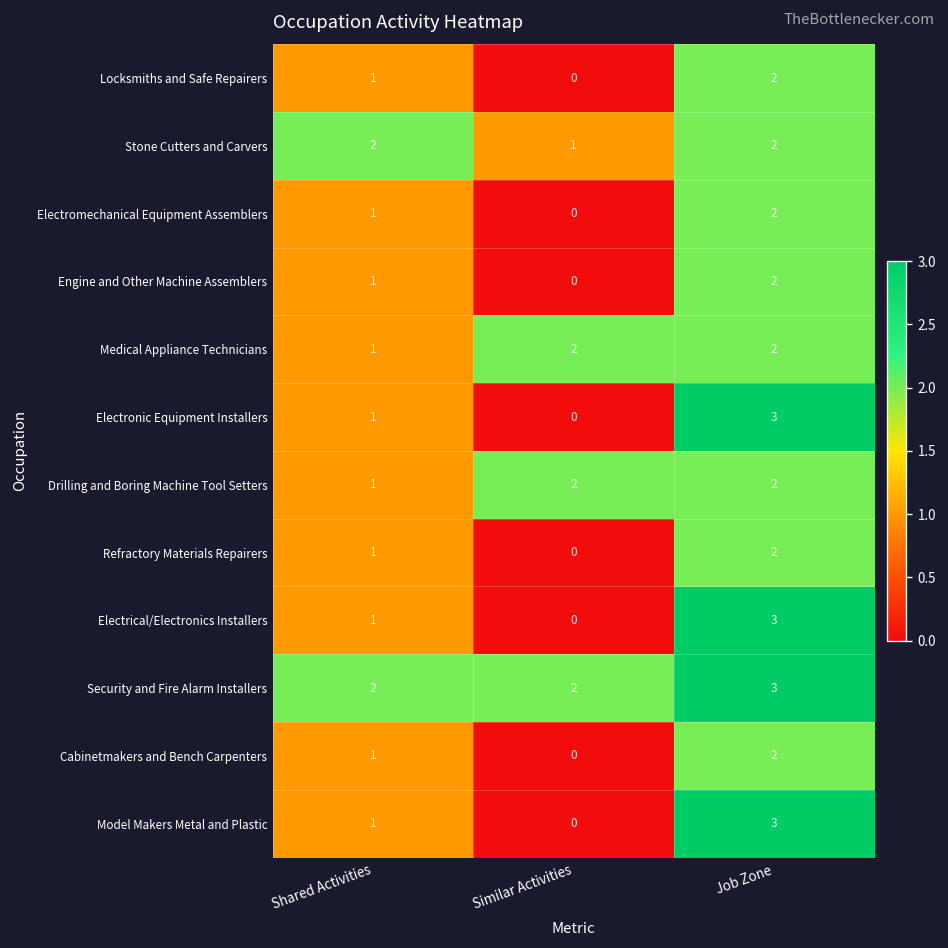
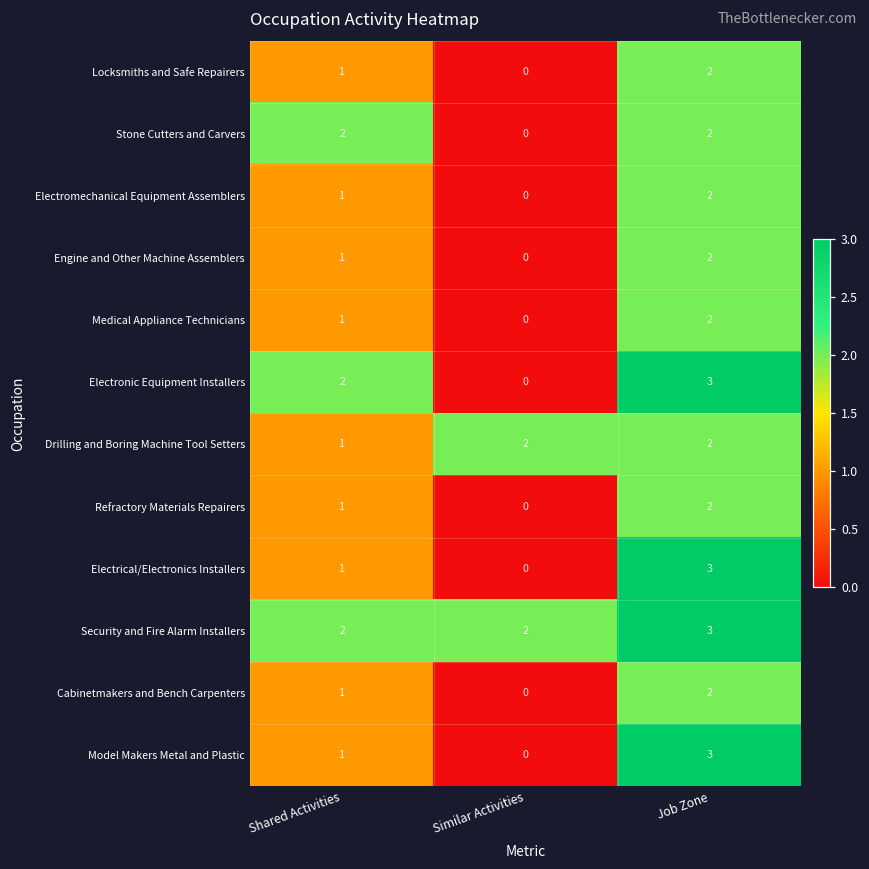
Stone Cutters and Carvers, Similar Activities: 1 -> 0
Medical Appliance Technicians, Similar Activities: 2 -> 0
Electronic Equipment Installers, Shared Activities: 1 -> 2
